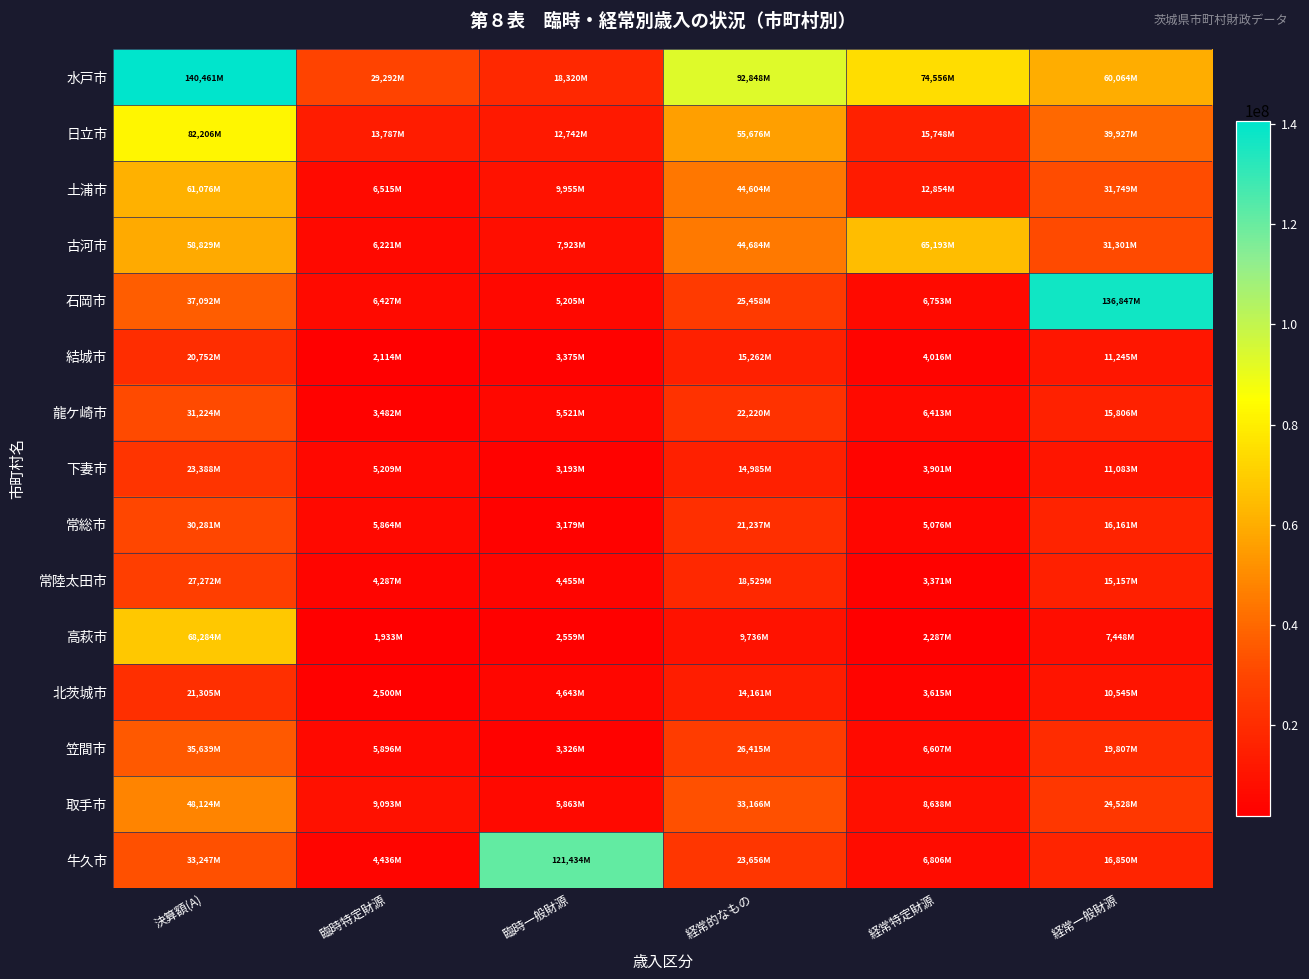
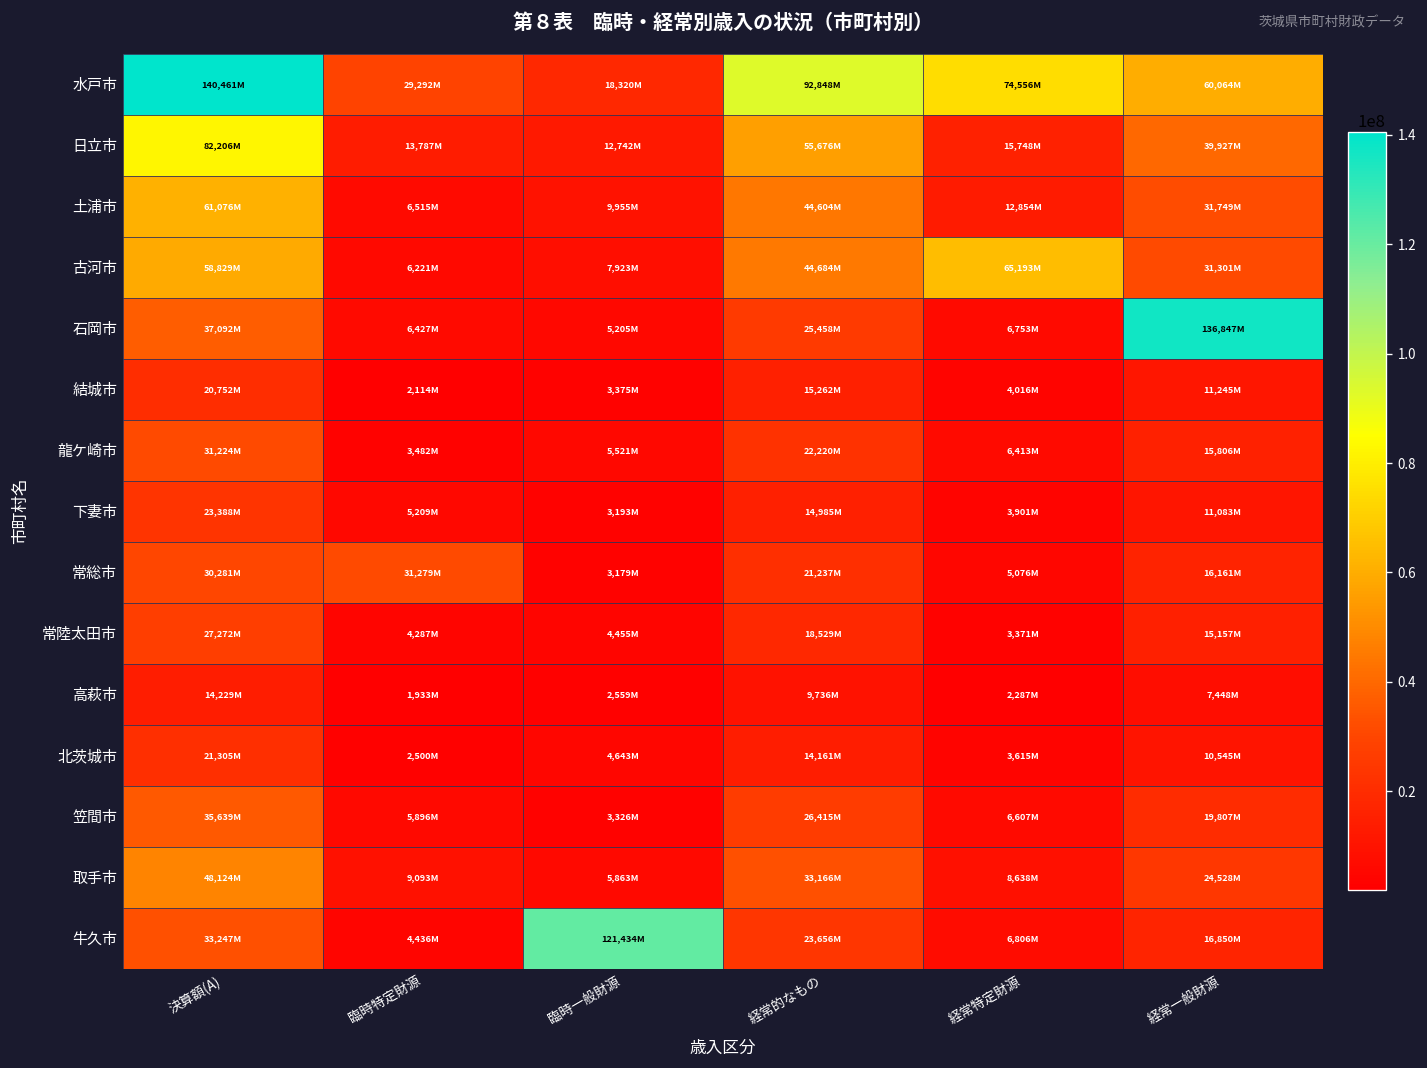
常総市, 臨時特定財源: 5,864M -> 31,279M
高萩市, 決算額(A): 68,284M -> 14,229M
